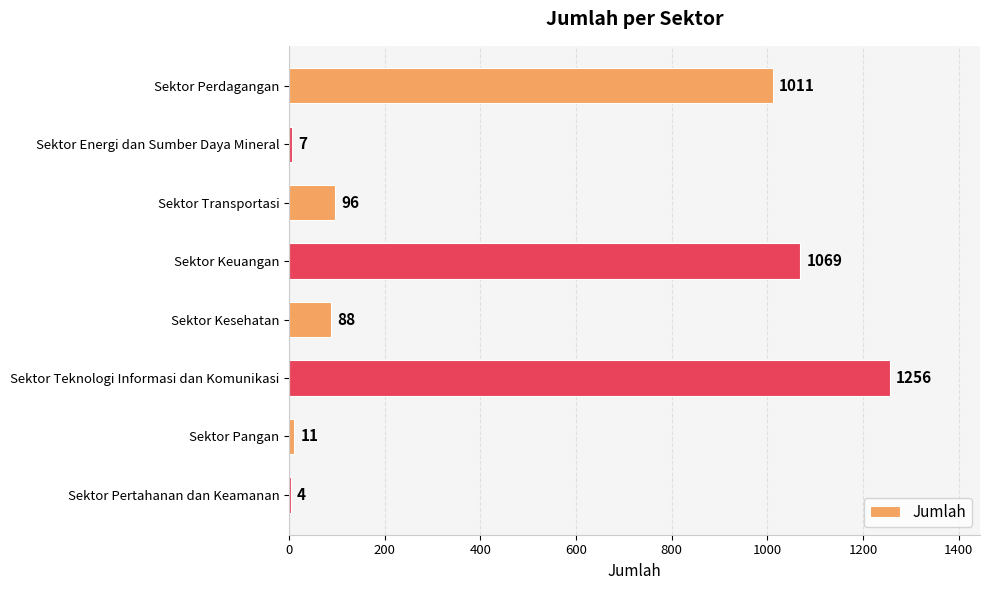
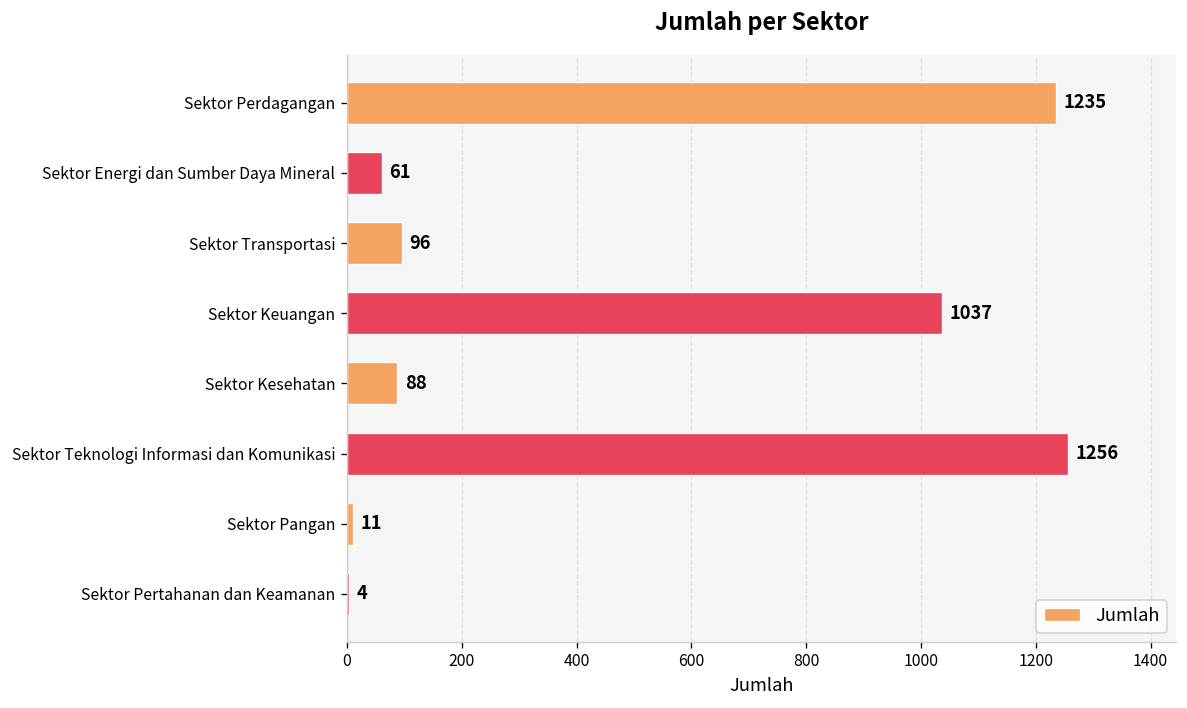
Sektor Perdagangan: 1011 -> 1235
Sektor Energi dan Sumber Daya Mineral: 7 -> 61
Sektor Keuangan: 1069 -> 1037
